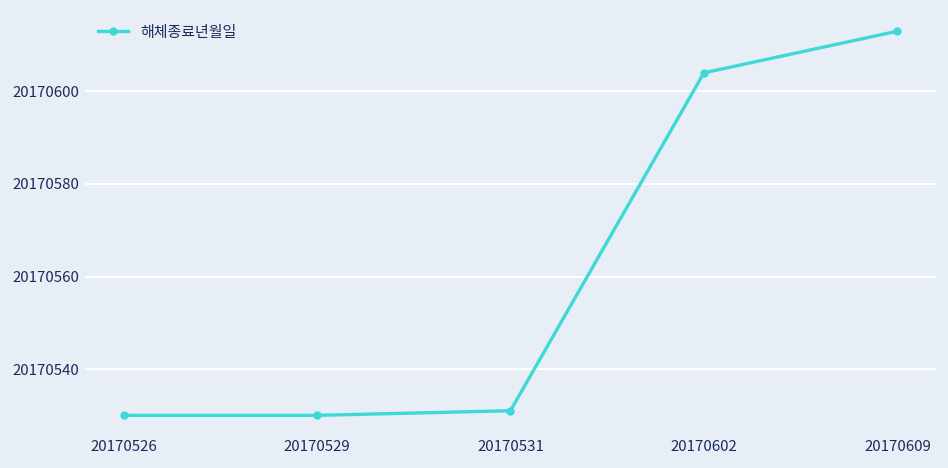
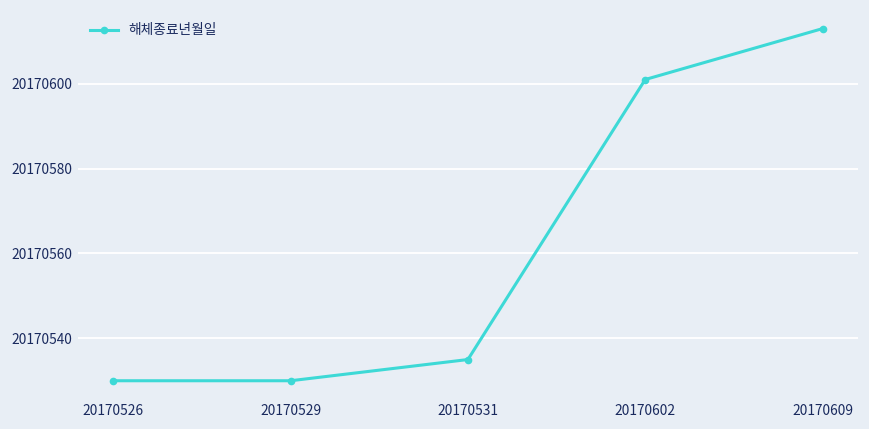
20170531: 20170531 -> 20170535
20170602: 20170604 -> 20170601
